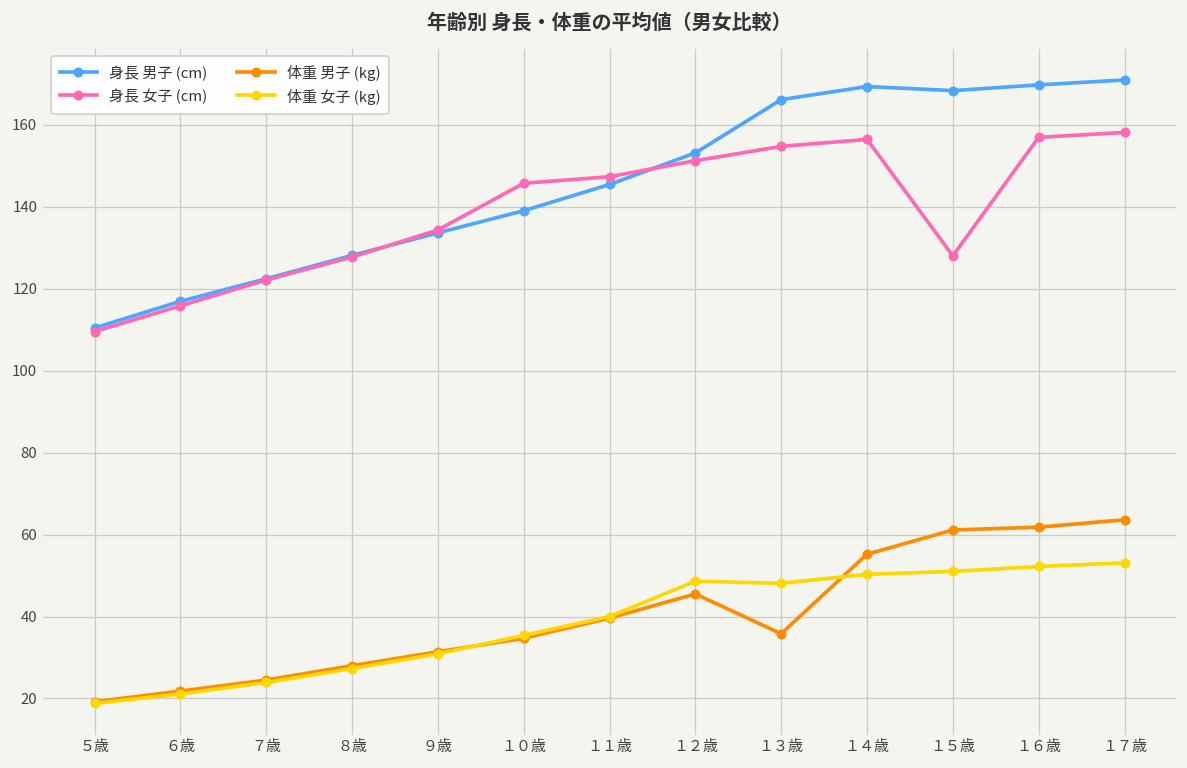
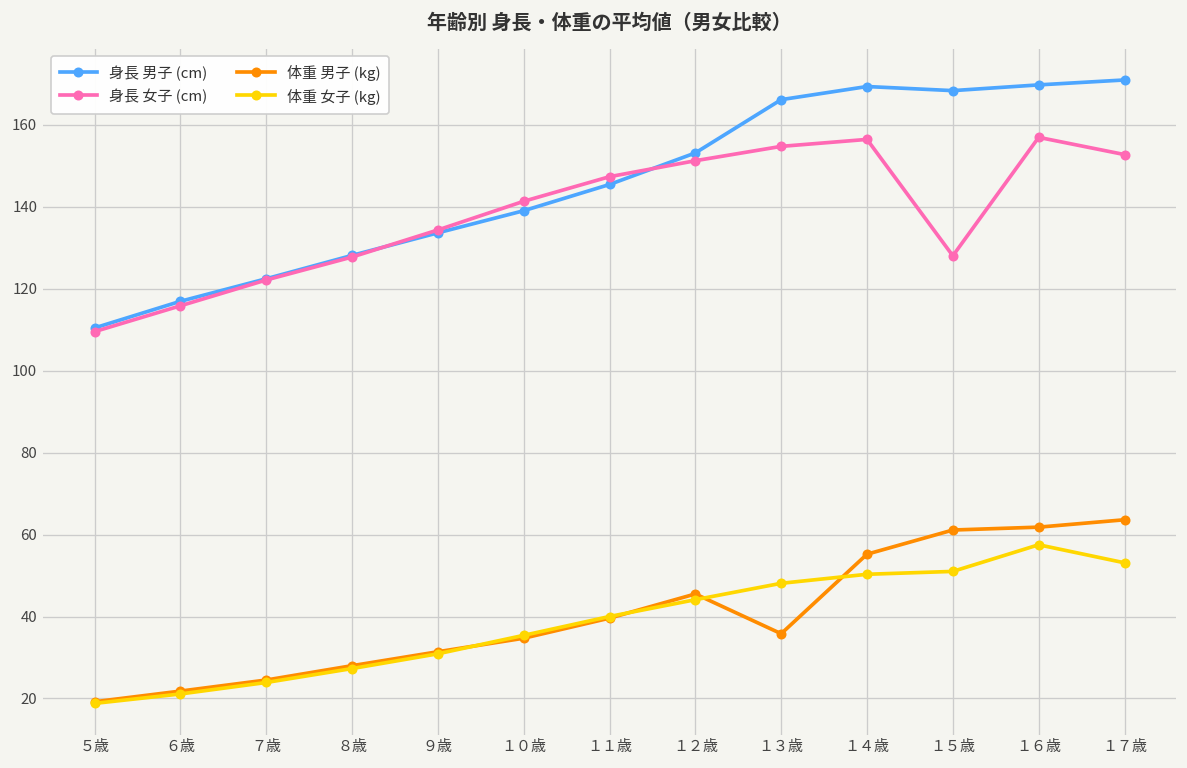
身長 女子 (cm), １０歳: 146 -> 141
体重 女子 (kg), １２歳: 49 -> 44
体重 女子 (kg), １６歳: 52 -> 58
身長 女子 (cm), １７歳: 158 -> 153
